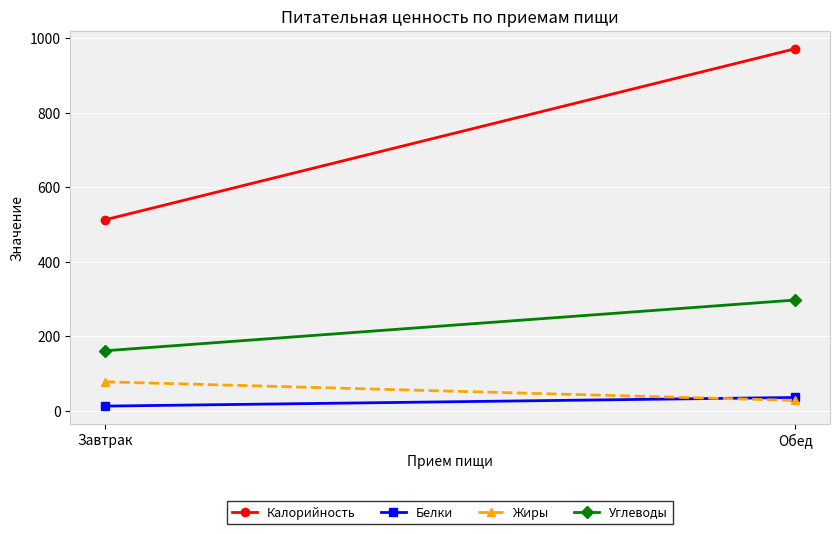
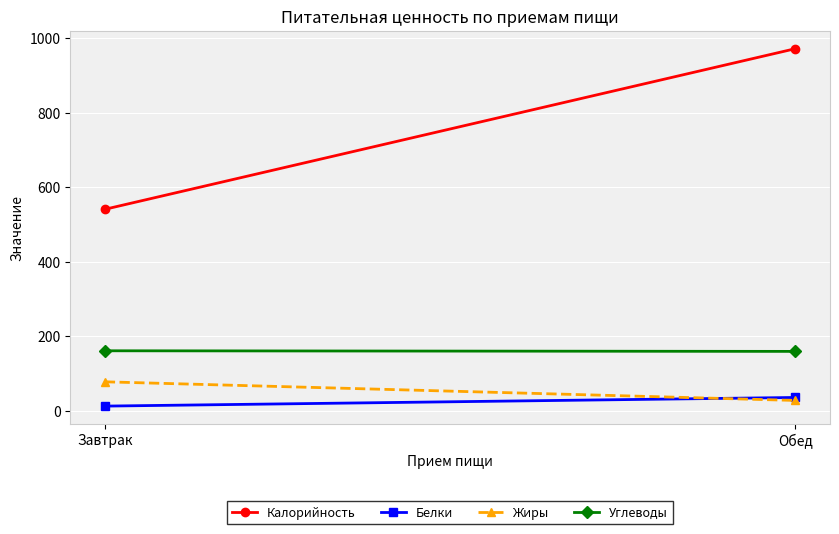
Калорийность, Завтрак: 510 -> 540
Углеводы, Обед: 300 -> 160
